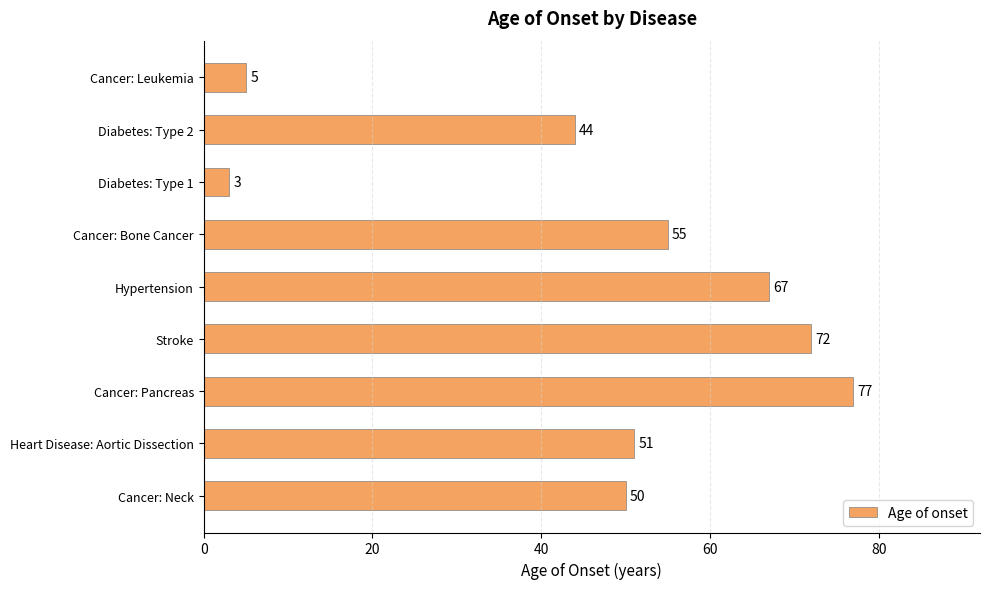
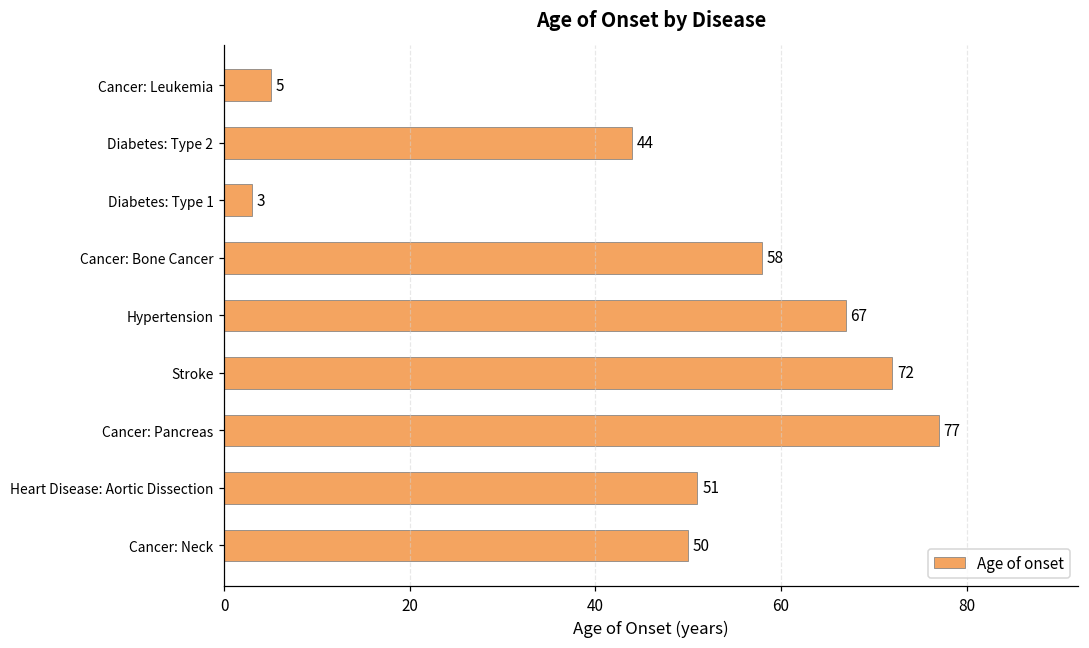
Cancer: Bone Cancer: 55 -> 58
